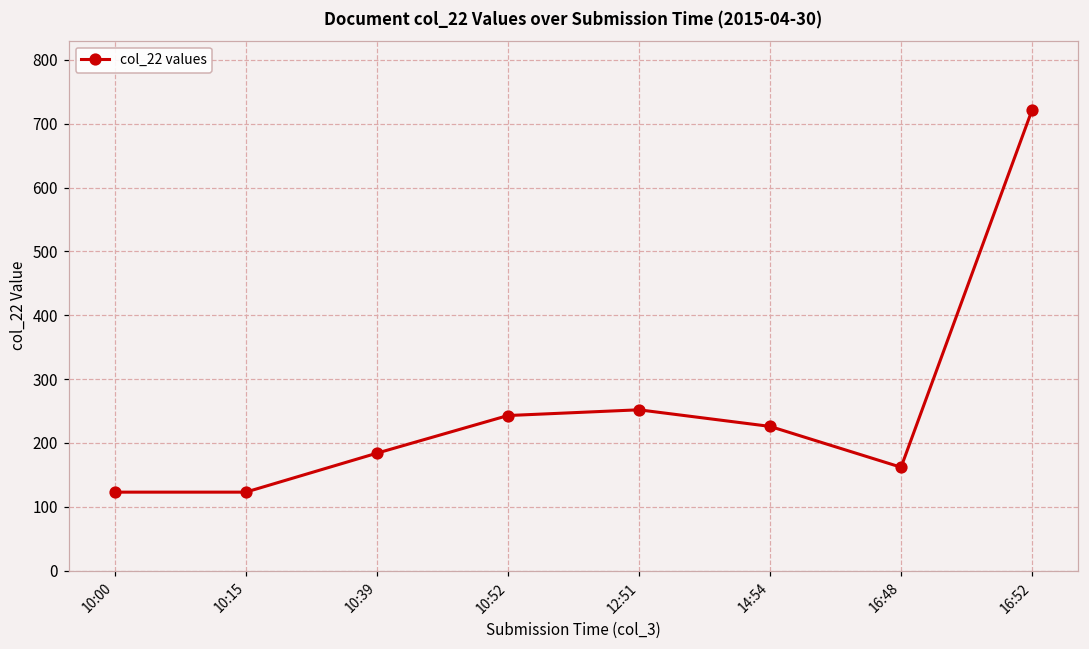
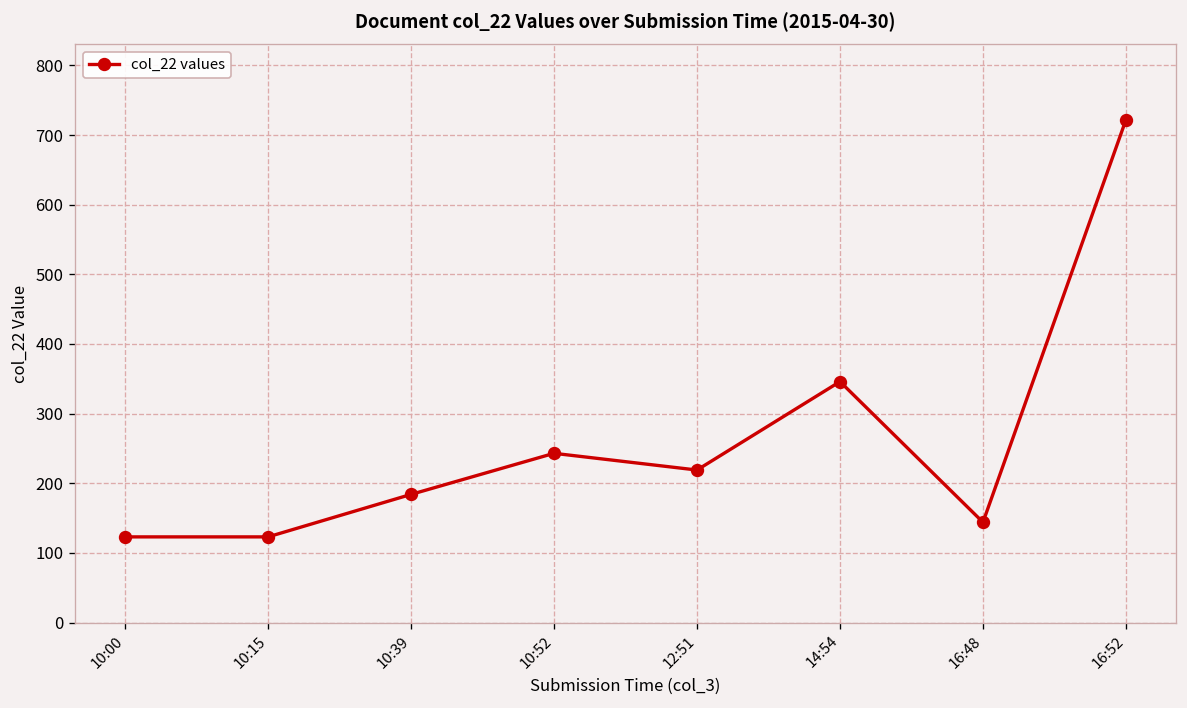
12:51: 250 -> 220
14:54: 230 -> 350
16:48: 160 -> 140
